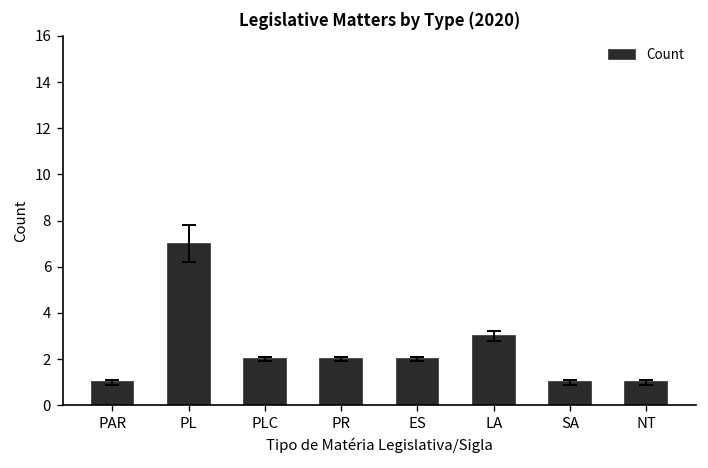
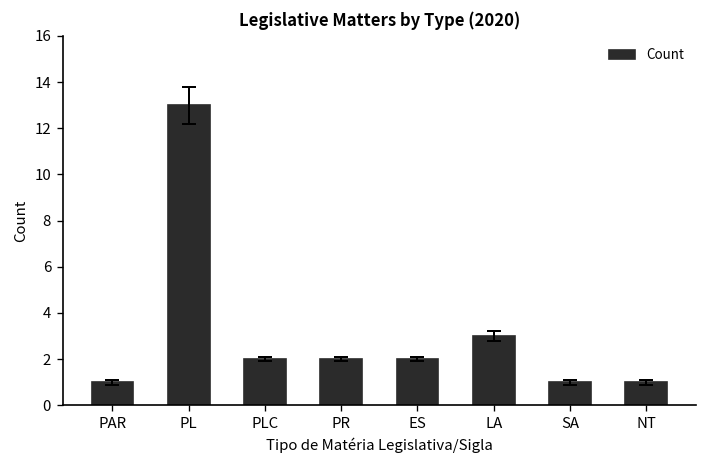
Count, PL: 7 -> 13
